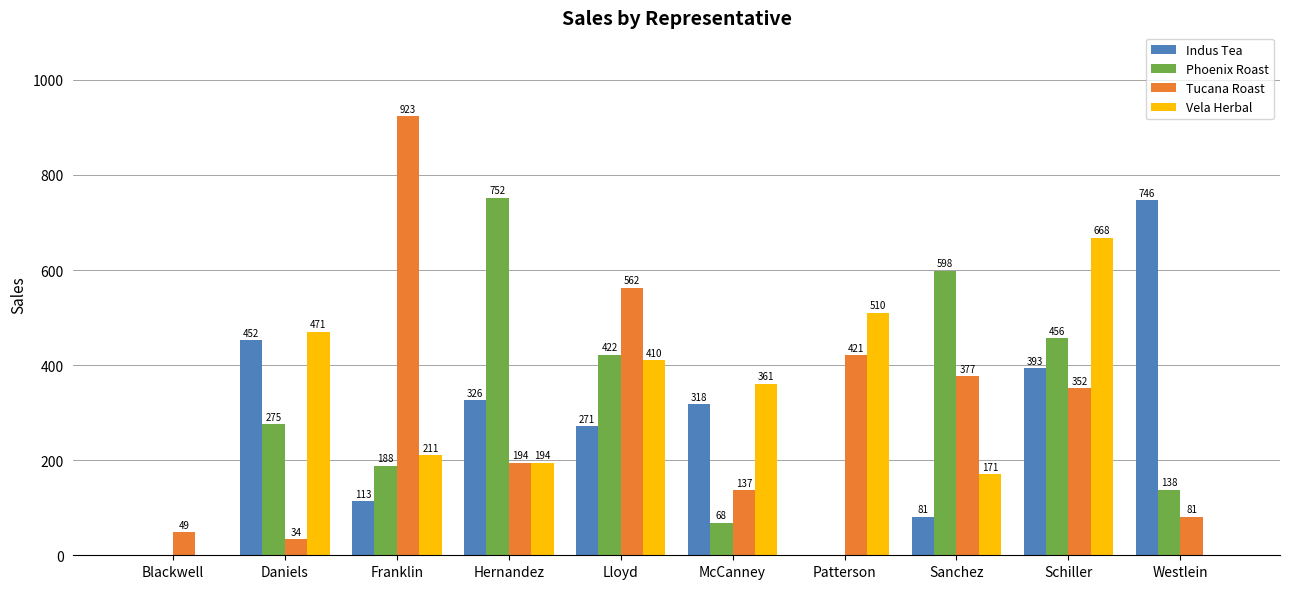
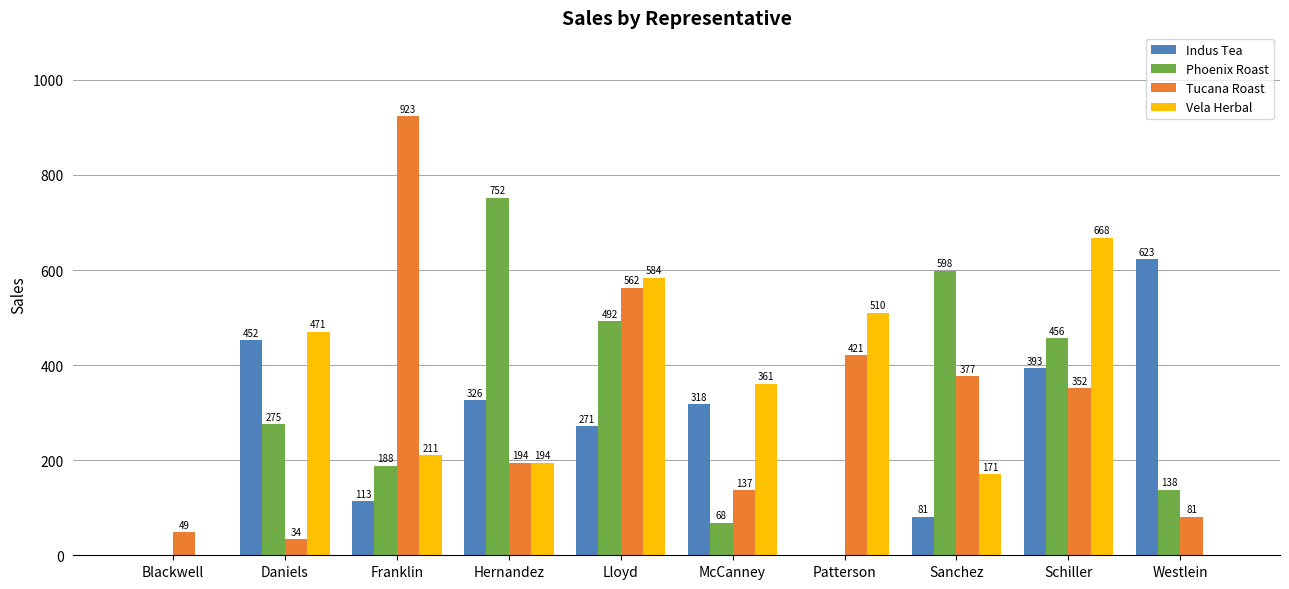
Phoenix Roast, Lloyd: 422 -> 492
Vela Herbal, Lloyd: 410 -> 584
Indus Tea, Westlein: 746 -> 623
